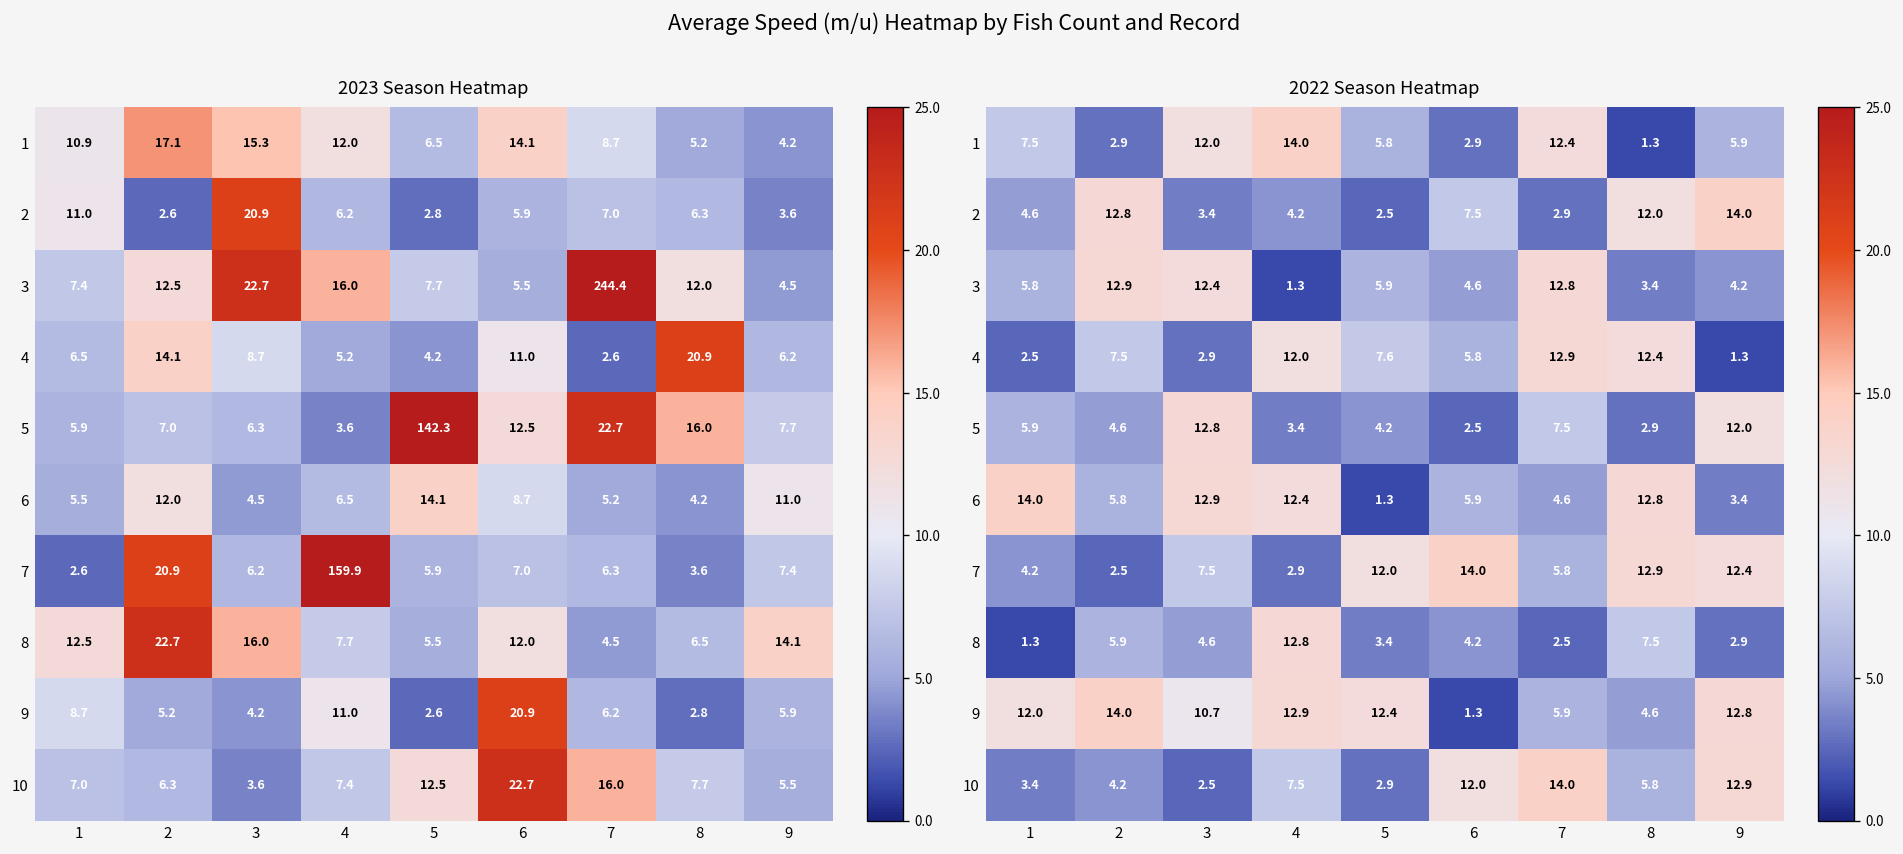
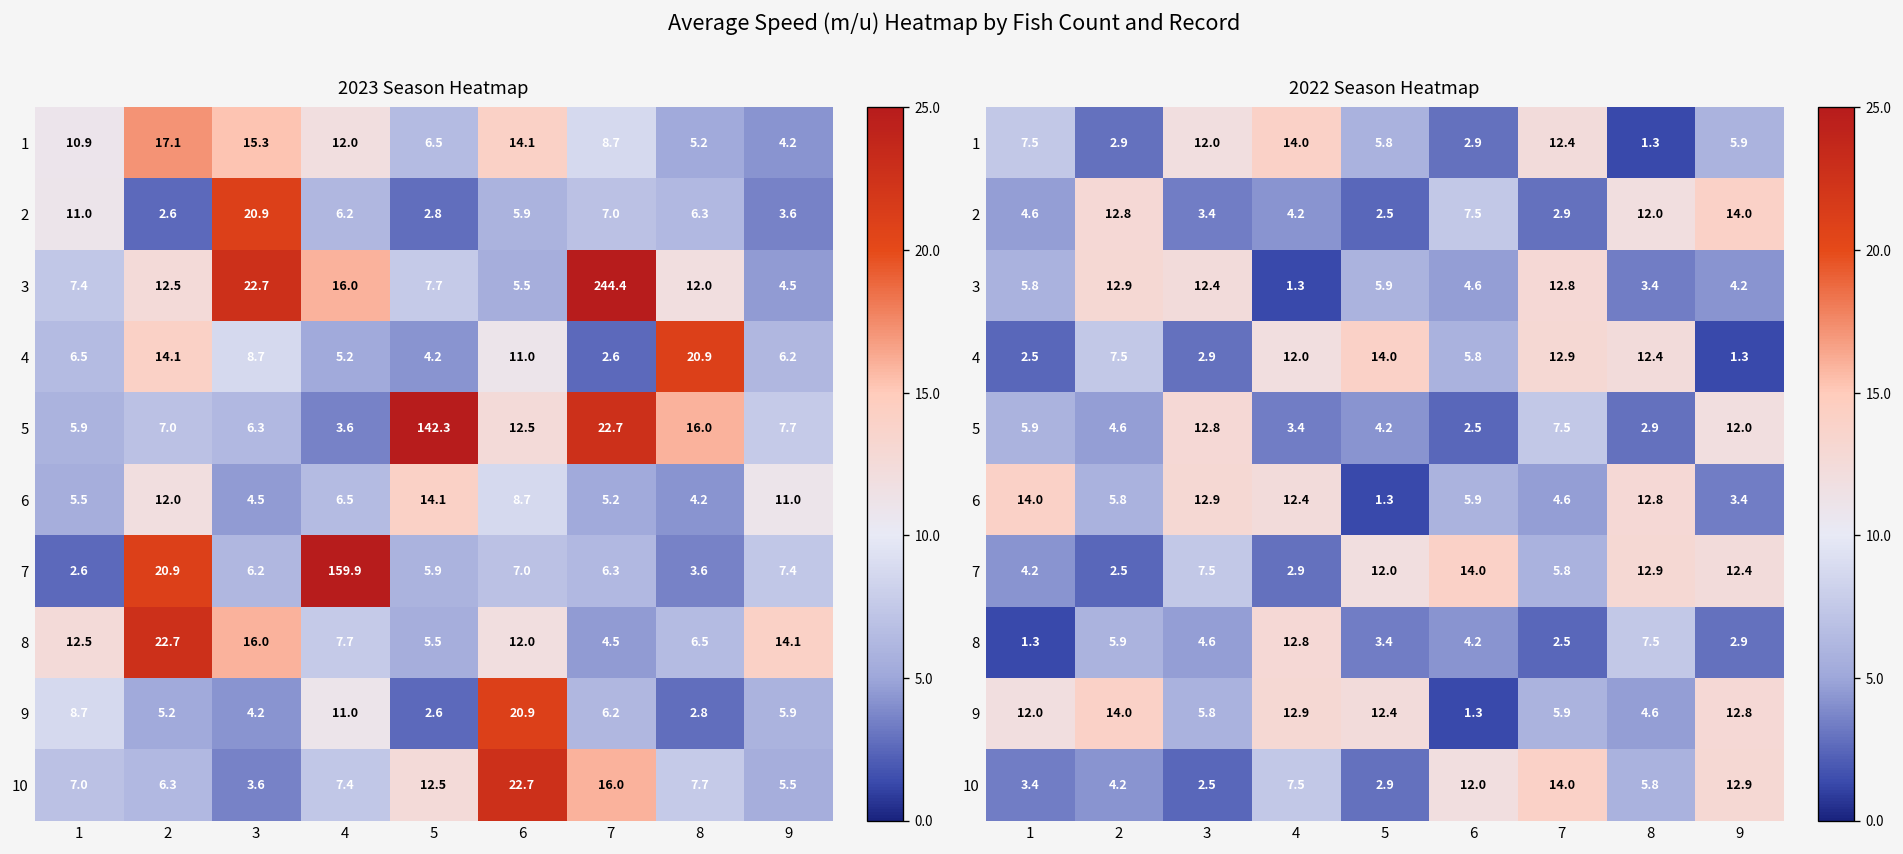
2022 Season Heatmap, 4, 5: 7.6 -> 14.0
2022 Season Heatmap, 9, 3: 10.7 -> 5.8
